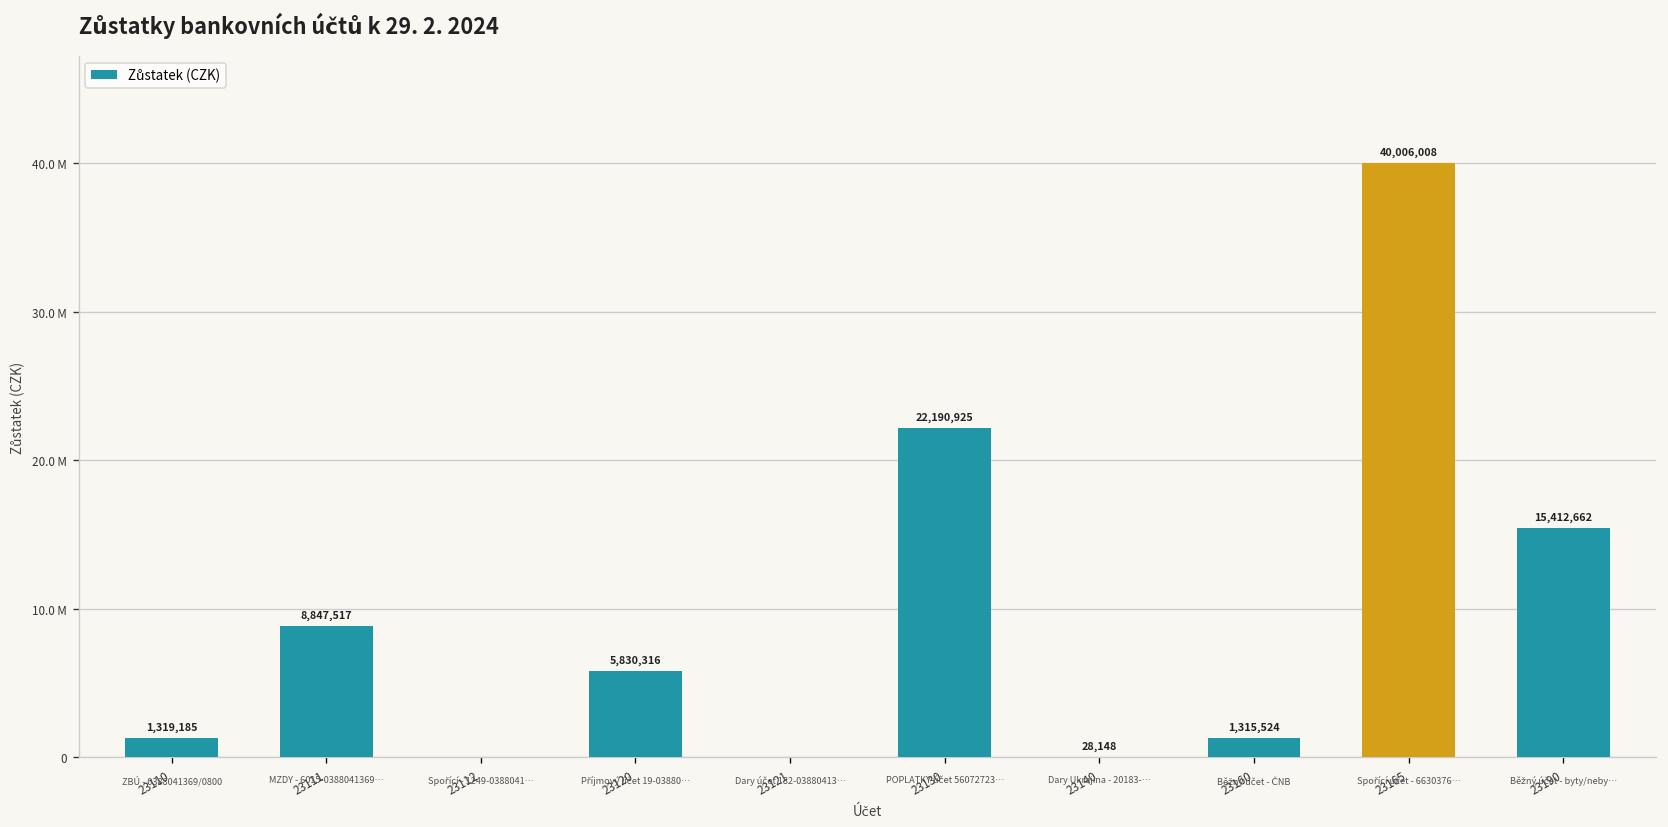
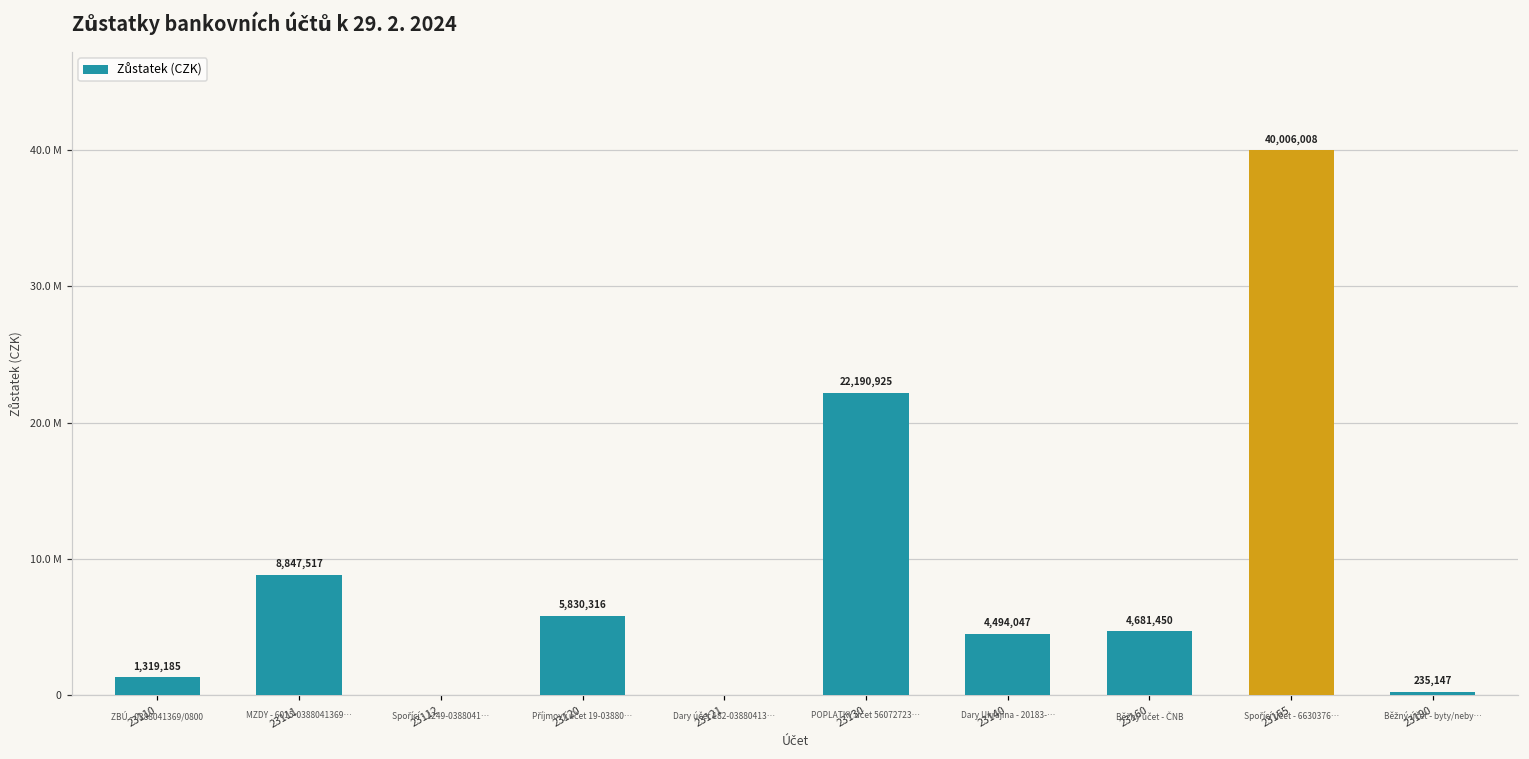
23140: 28,148 -> 4,494,047
23160: 1,315,524 -> 4,681,450
23190: 15,412,662 -> 235,147
